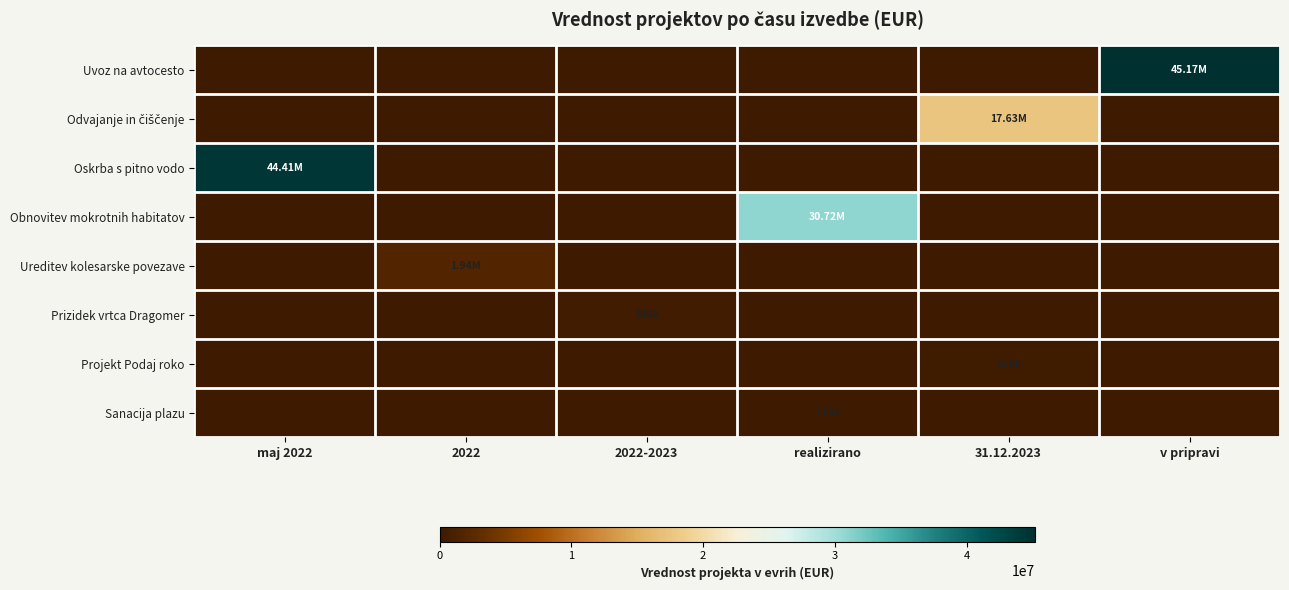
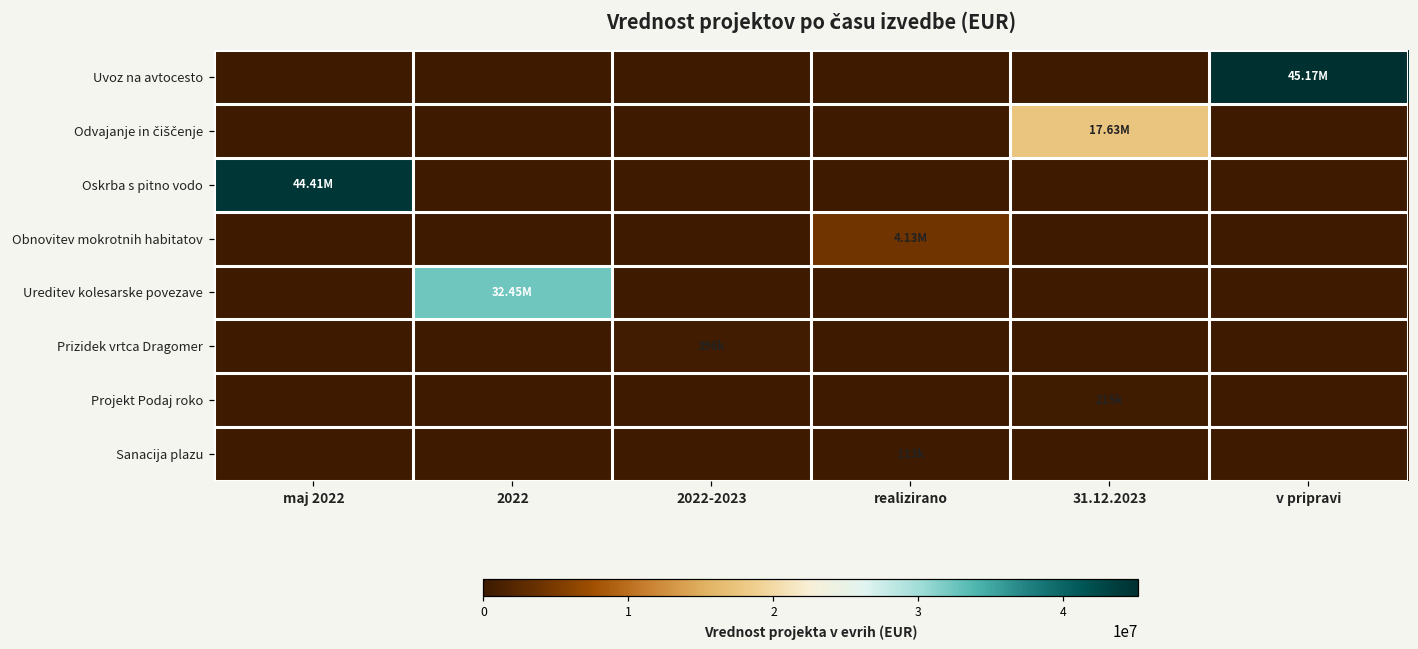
Obnovitev mokrotnih habitatov, realizirano: 30.72M -> 4.13M
Ureditev kolesarske povezave, 2022: 1.94M -> 32.45M
